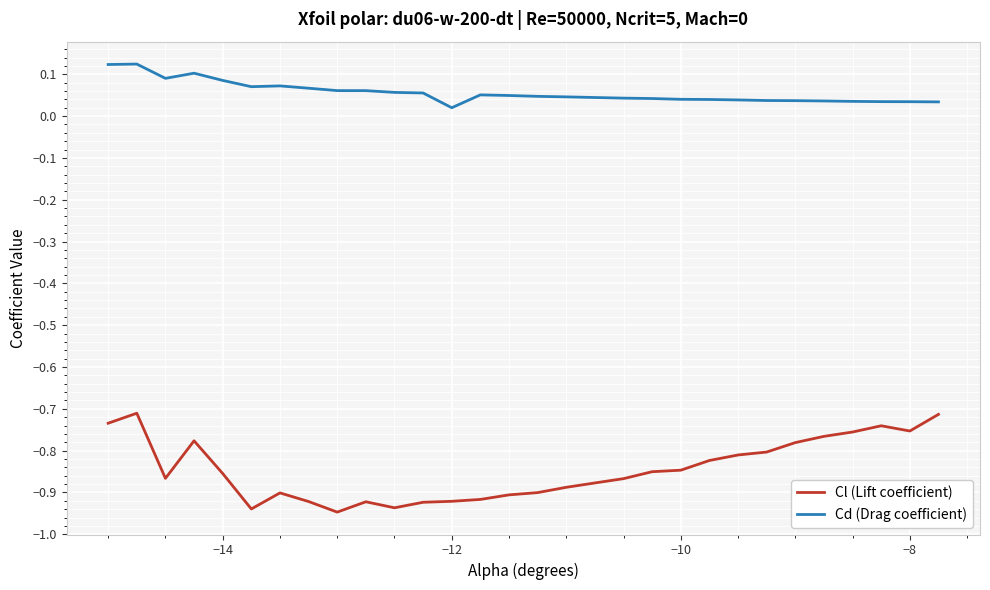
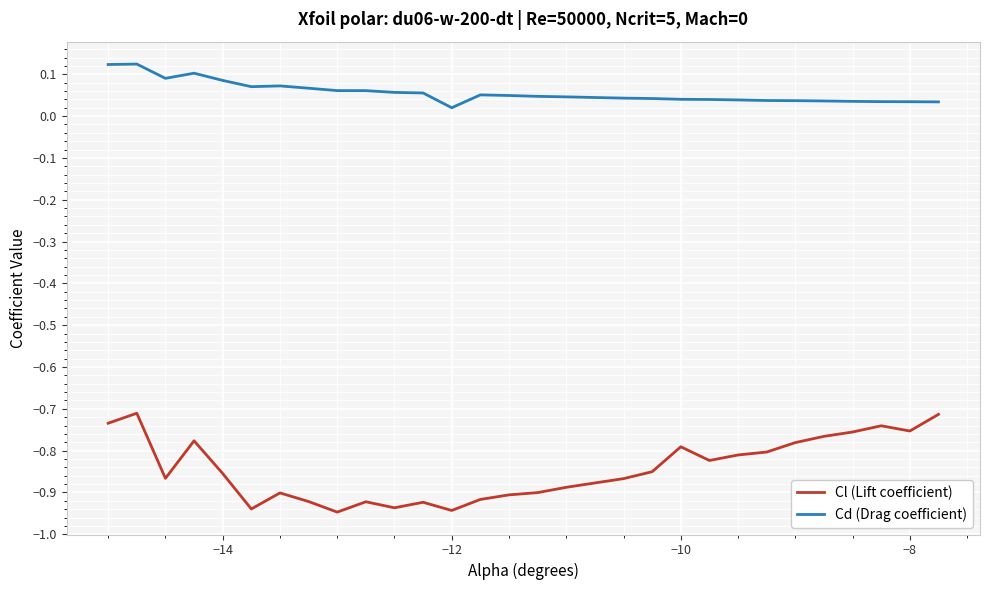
Cl (Lift coefficient), −12: -0.92 -> -0.94
Cl (Lift coefficient), −10: -0.85 -> -0.79
